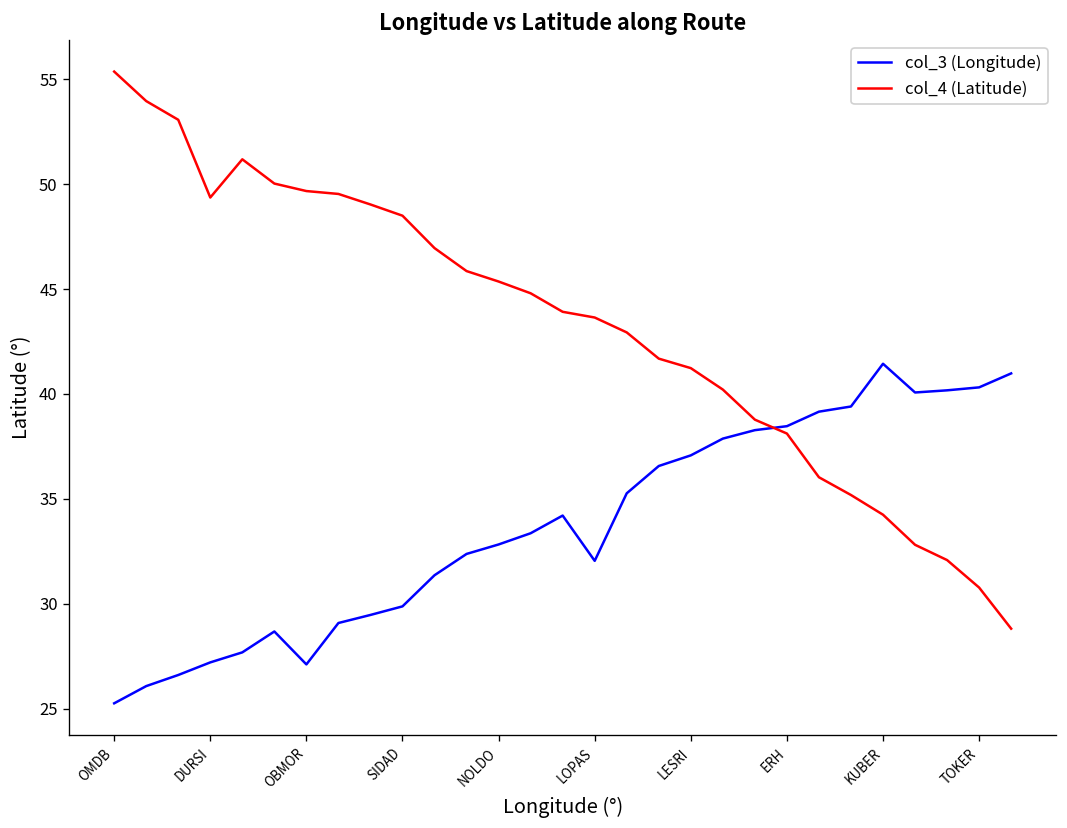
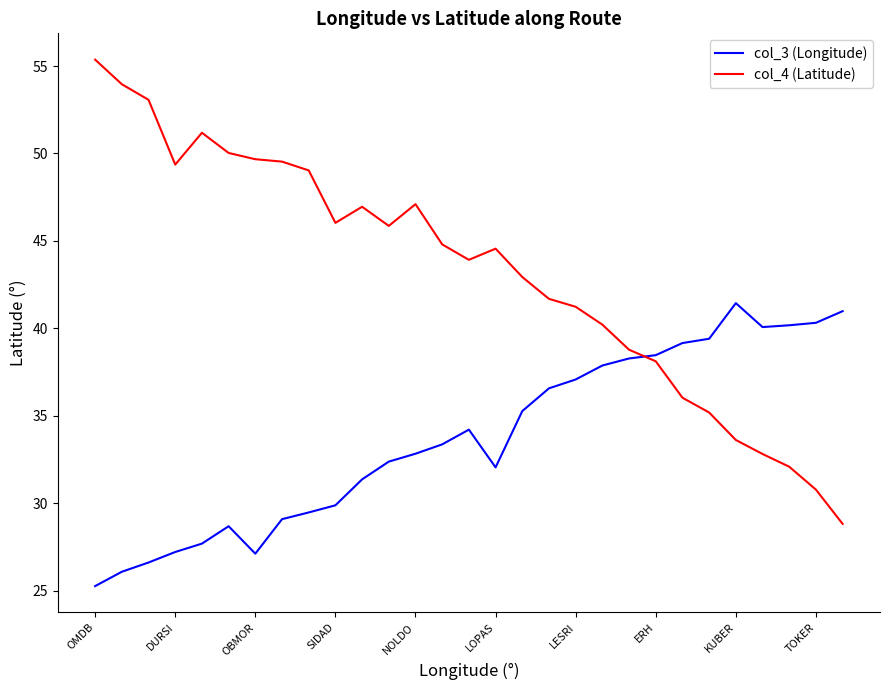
col_4 (Latitude), SIDAD: 48.5 -> 46.0
col_4 (Latitude), NOLDO: 45.4 -> 47.1
col_4 (Latitude), LOPAS: 43.6 -> 44.6
col_4 (Latitude), KUBER: 34.2 -> 33.6
